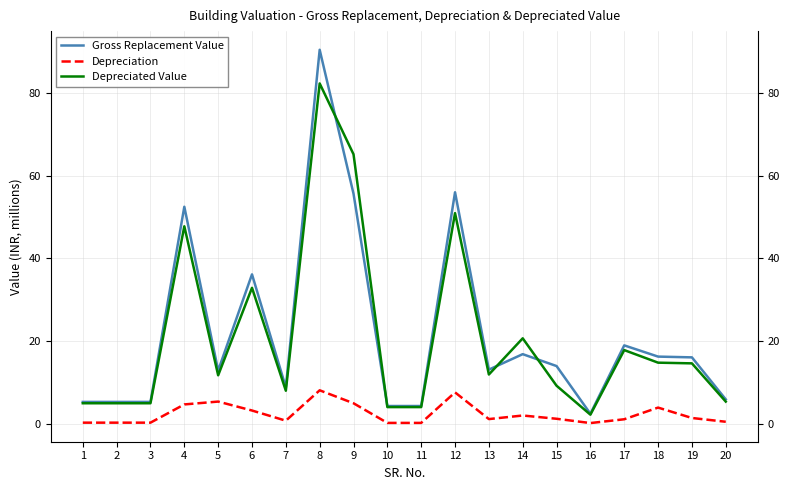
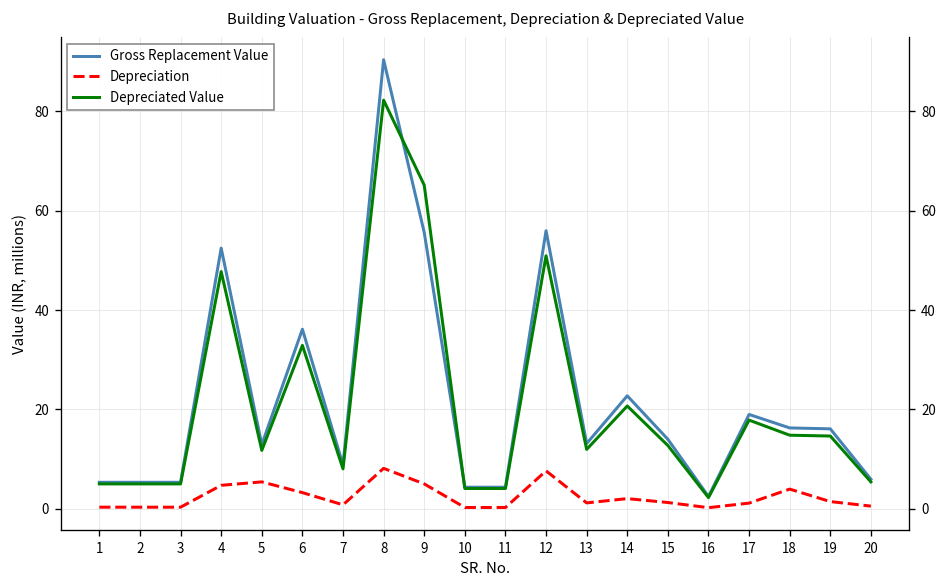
Gross Replacement Value, 14: 17 -> 23
Depreciated Value, 15: 9 -> 13
